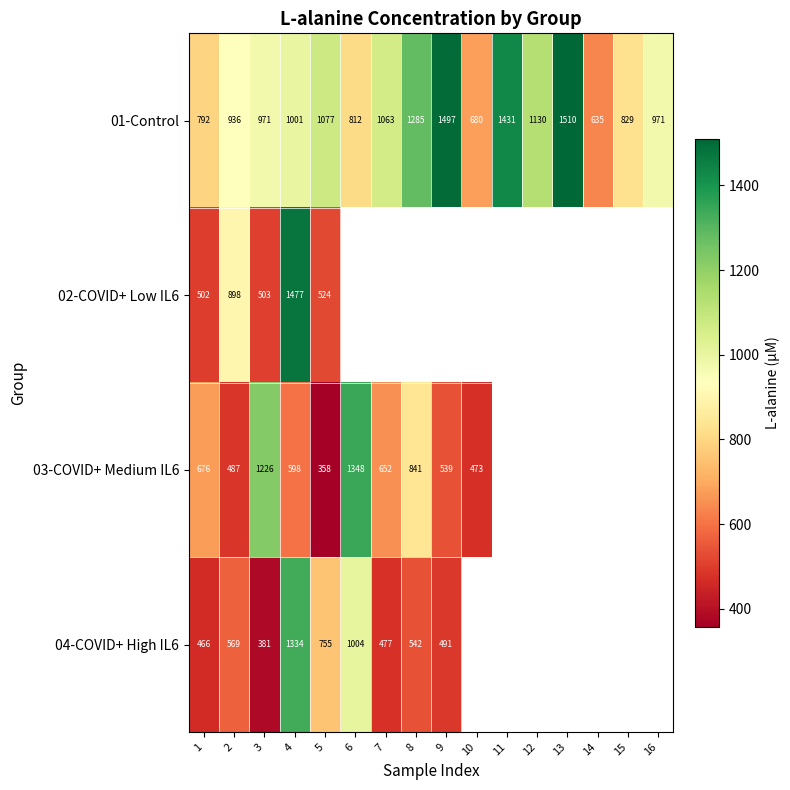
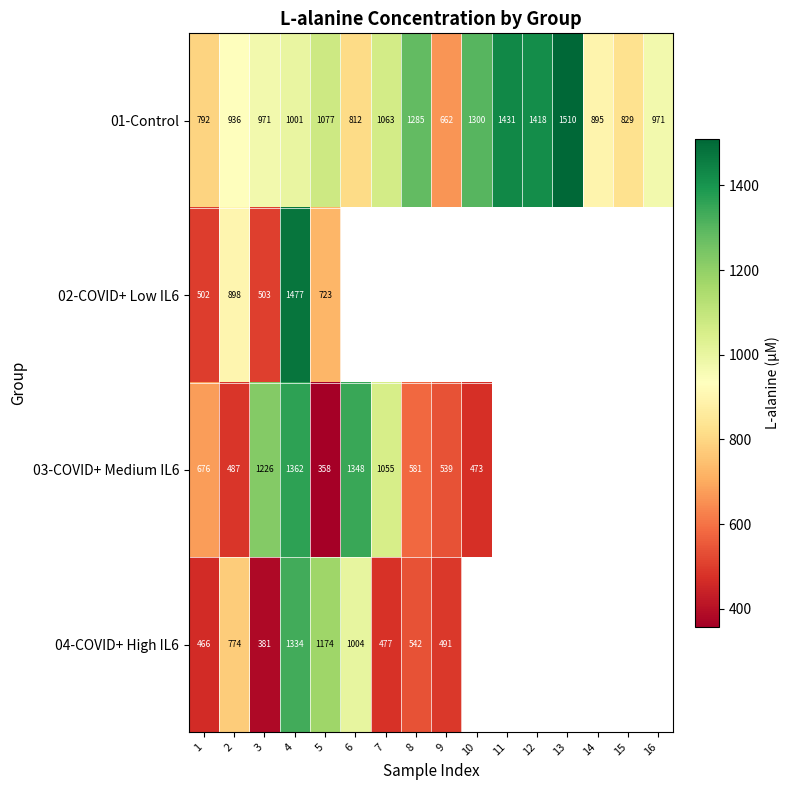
01-Control, 9: 1497 -> 662
01-Control, 10: 680 -> 1300
01-Control, 12: 1130 -> 1418
01-Control, 14: 635 -> 895
02-COVID+ Low IL6, 5: 524 -> 723
03-COVID+ Medium IL6, 4: 598 -> 1362
03-COVID+ Medium IL6, 7: 652 -> 1055
03-COVID+ Medium IL6, 8: 841 -> 581
04-COVID+ High IL6, 2: 569 -> 774
04-COVID+ High IL6, 5: 755 -> 1174
